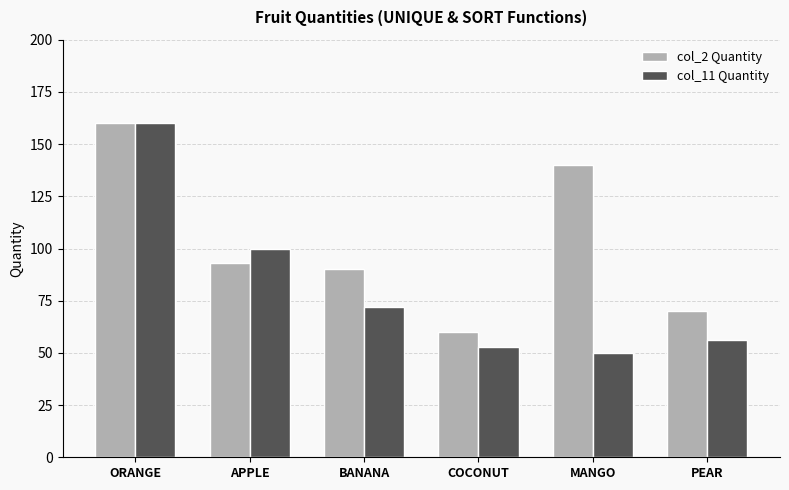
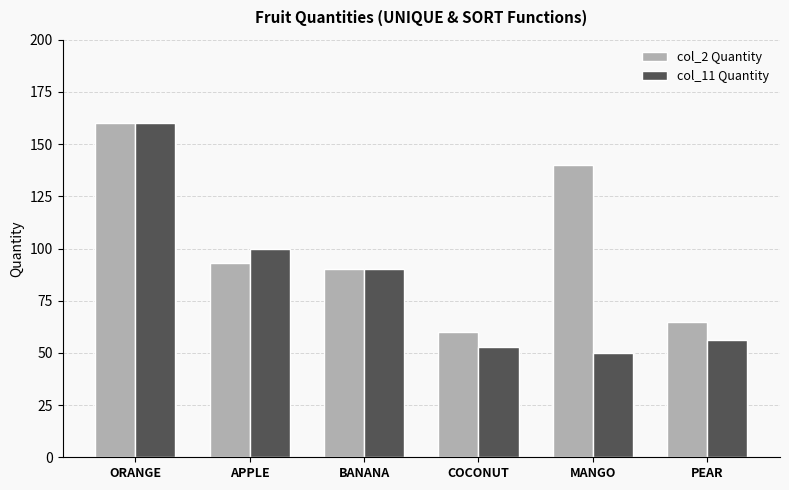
col_11 Quantity, BANANA: 72 -> 90
col_2 Quantity, PEAR: 70 -> 65
